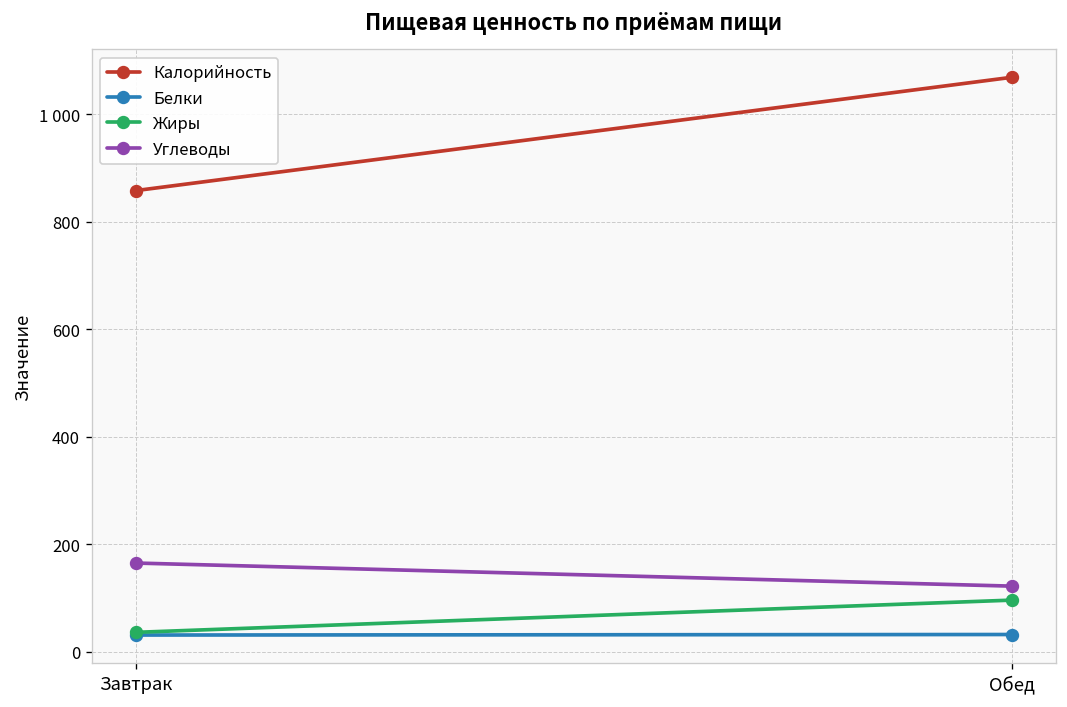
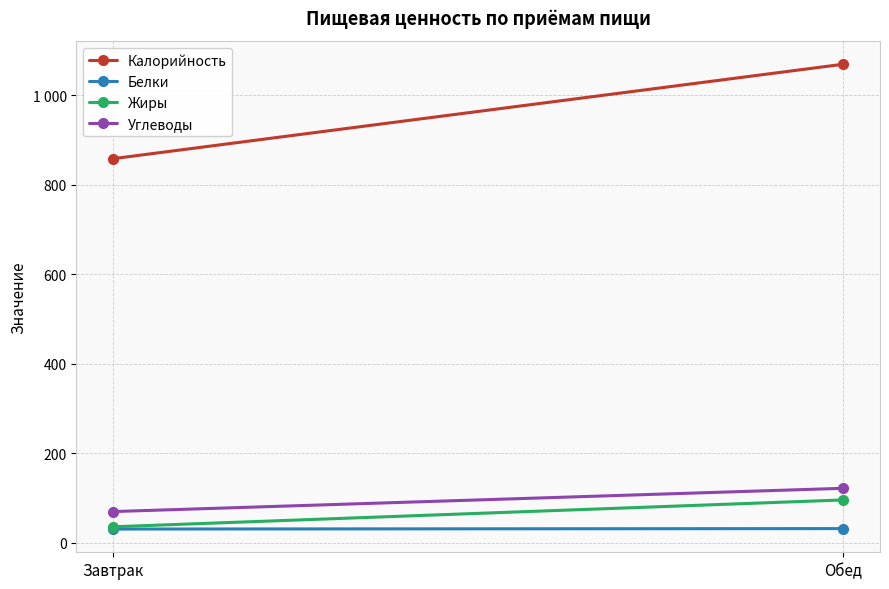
Углеводы, Завтрак: 170 -> 70
